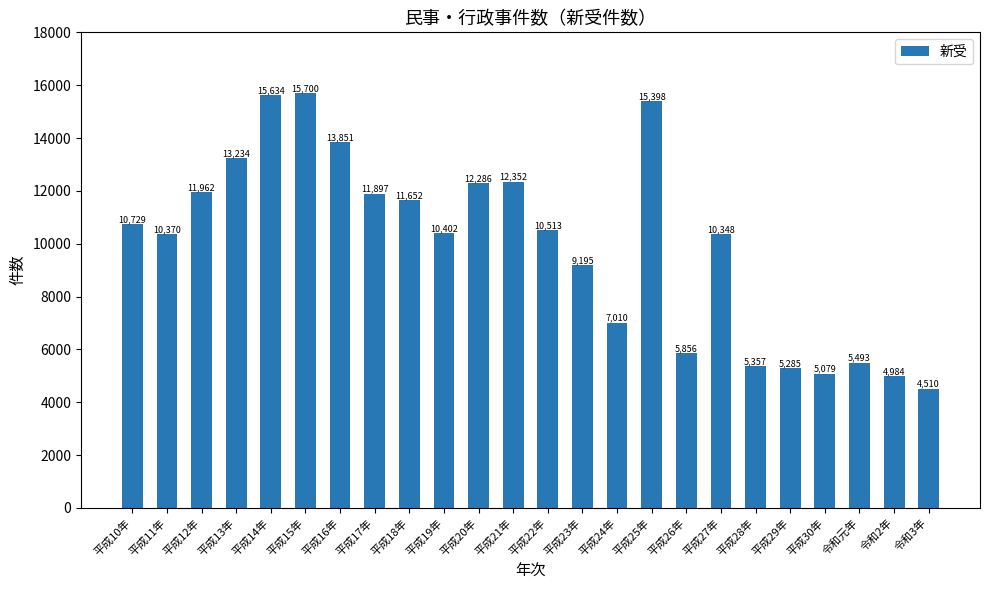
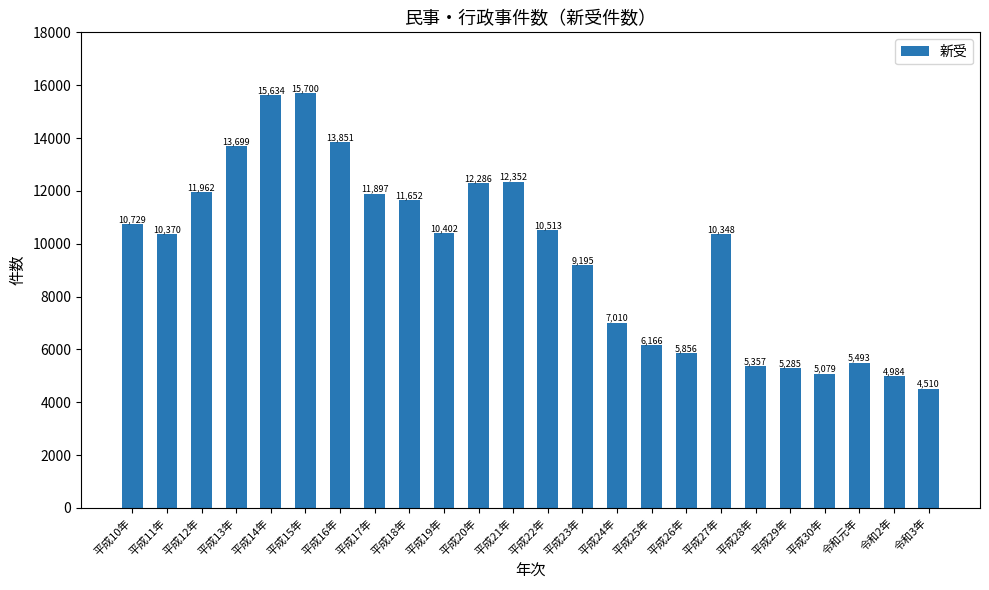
平成13年: 13,234 -> 13,699
平成25年: 15,398 -> 6,166
